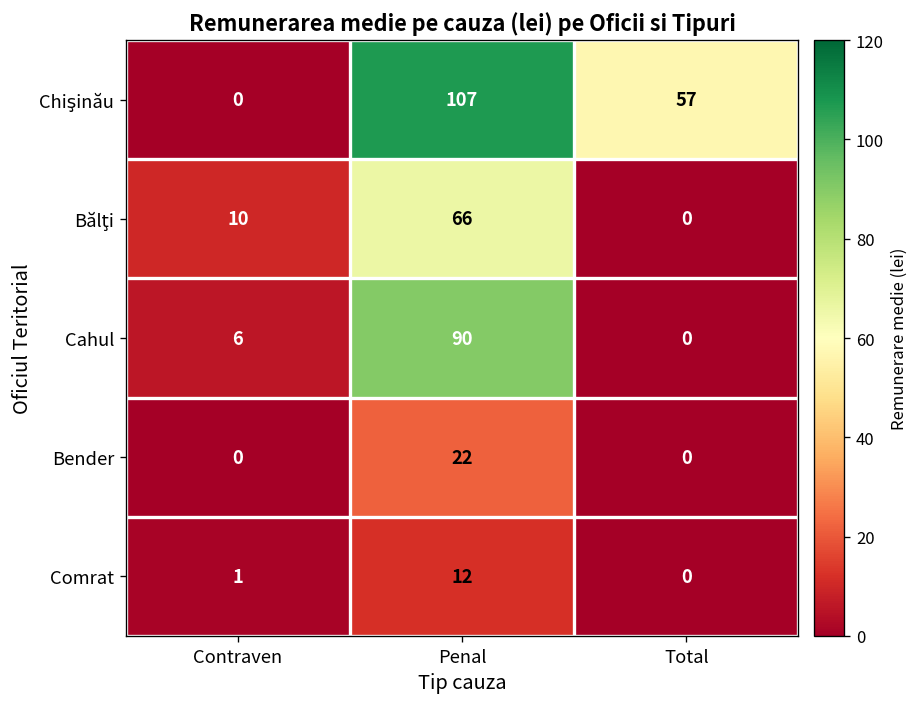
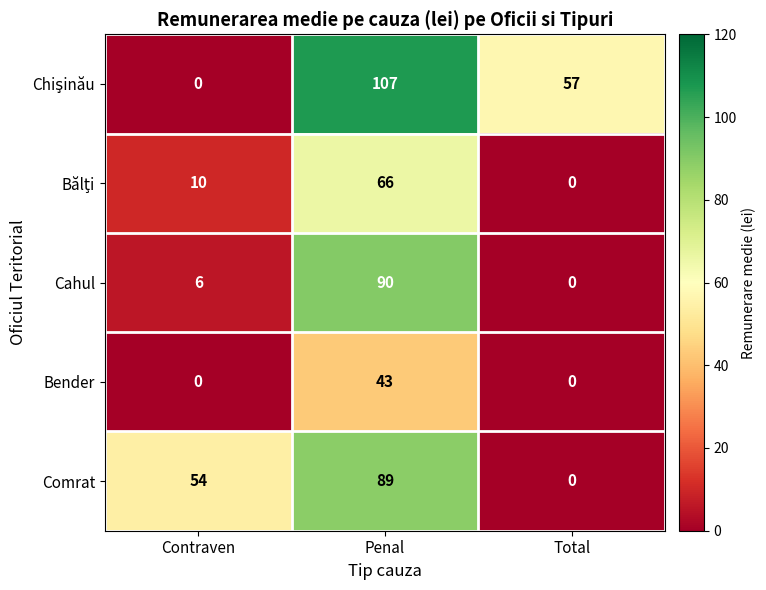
Bender, Penal: 22 -> 43
Comrat, Contraven: 1 -> 54
Comrat, Penal: 12 -> 89
